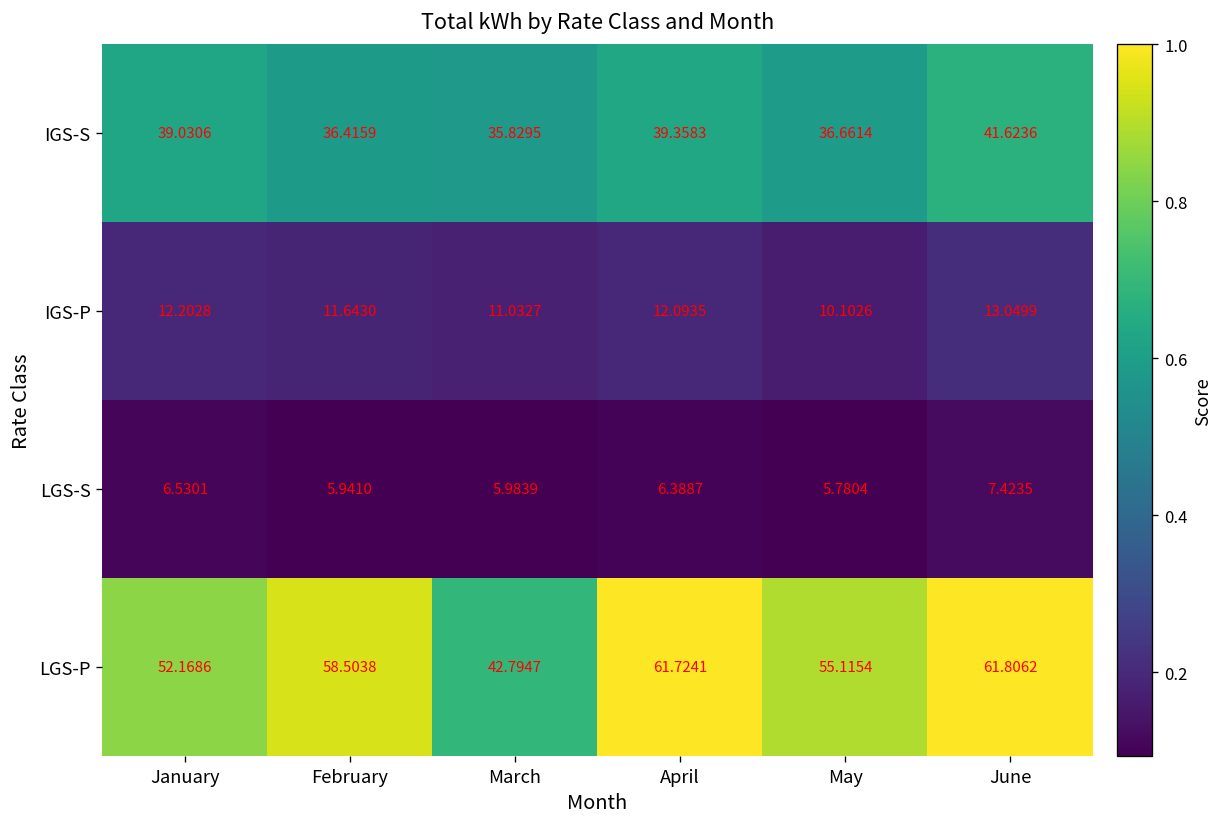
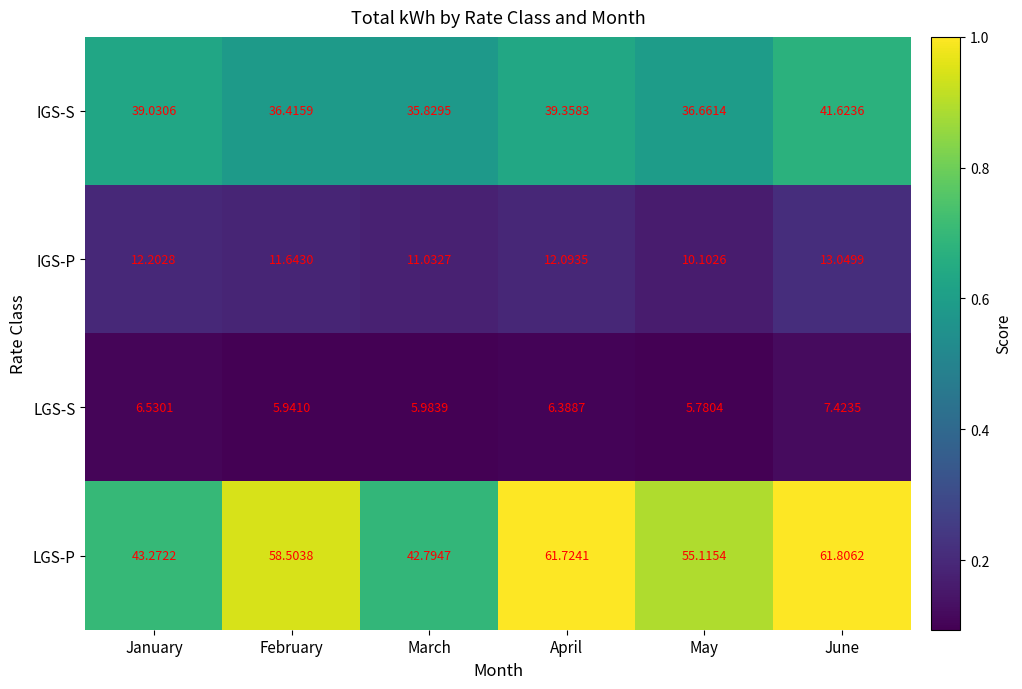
LGS-P, January: 52.1686 -> 43.2722
